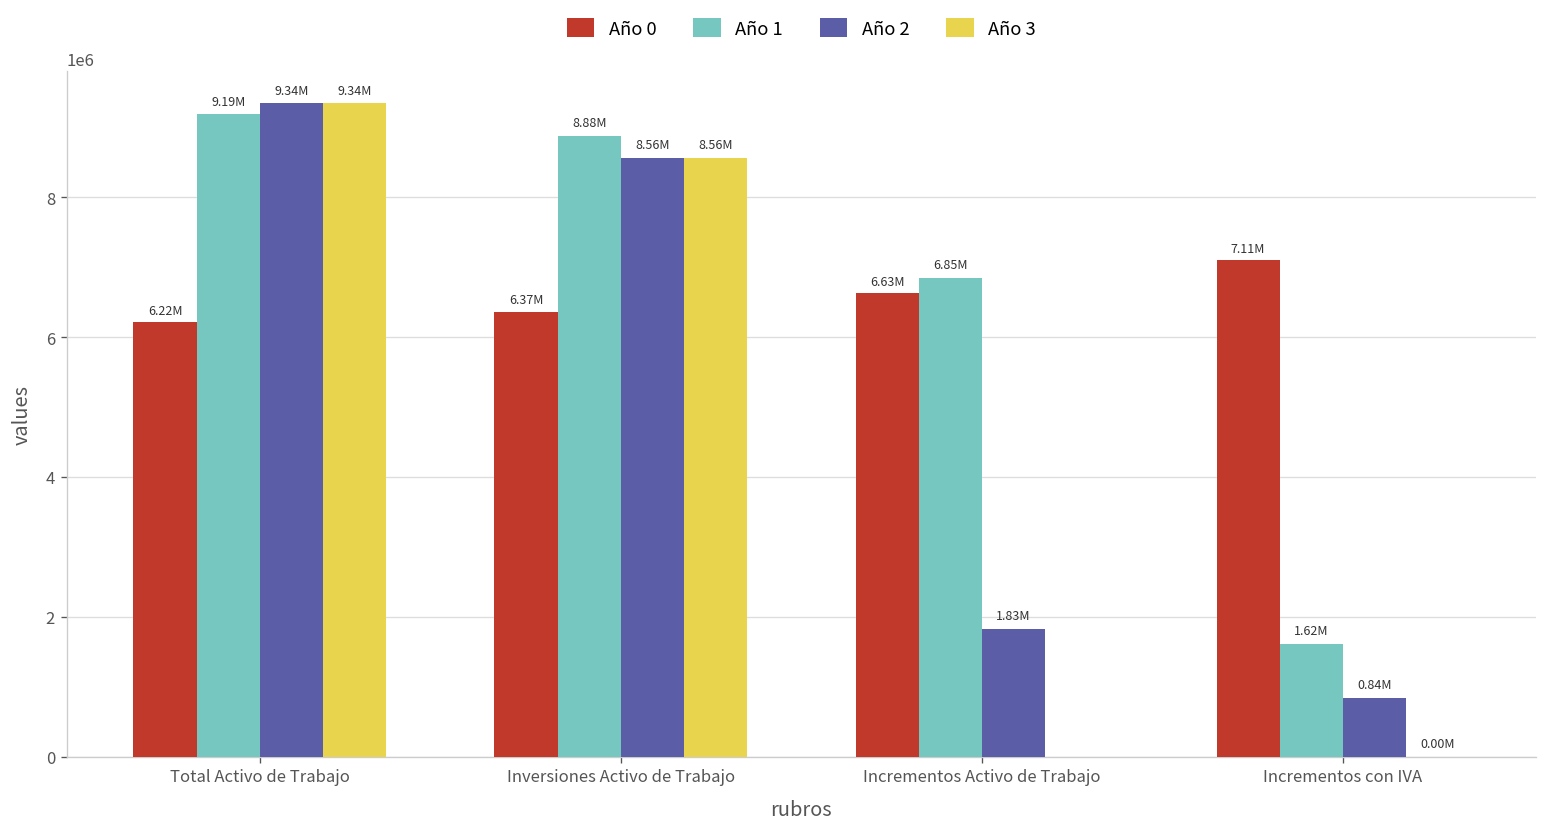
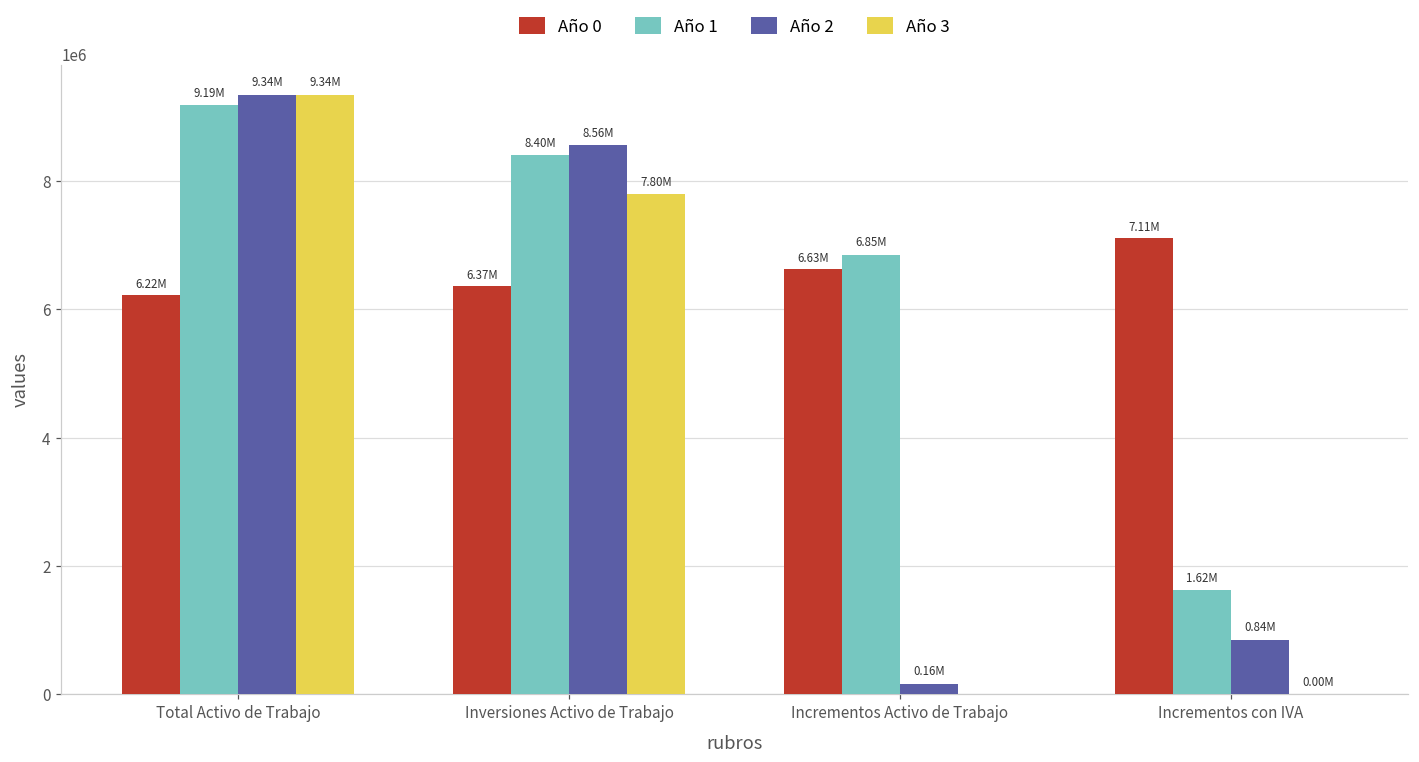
Año 1, Inversiones Activo de Trabajo: 8.88M -> 8.40M
Año 3, Inversiones Activo de Trabajo: 8.56M -> 7.80M
Año 2, Incrementos Activo de Trabajo: 1.83M -> 0.16M
